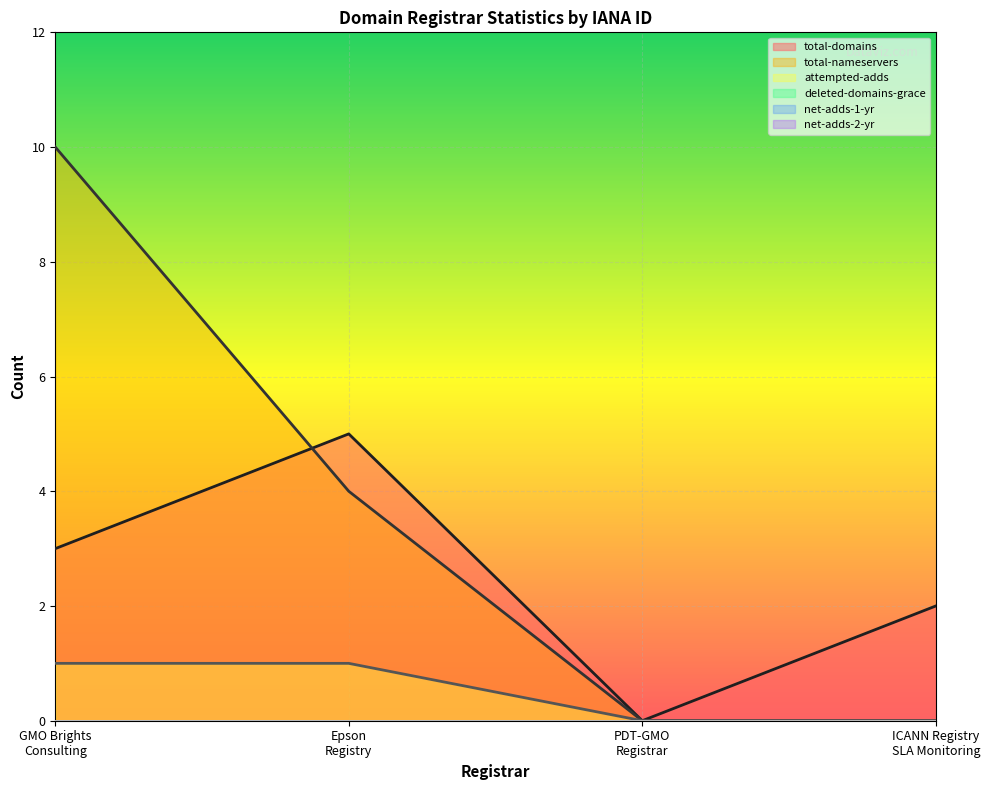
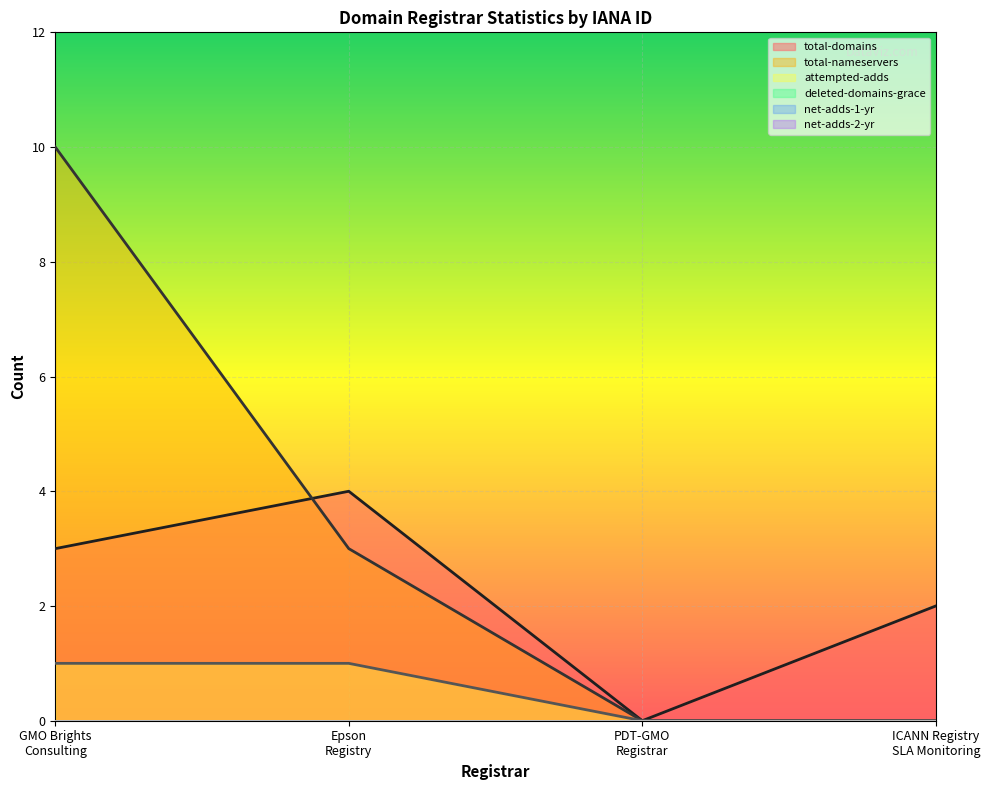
total-domains, Epson Registry: 5 -> 4
total-nameservers, Epson Registry: 4 -> 3
